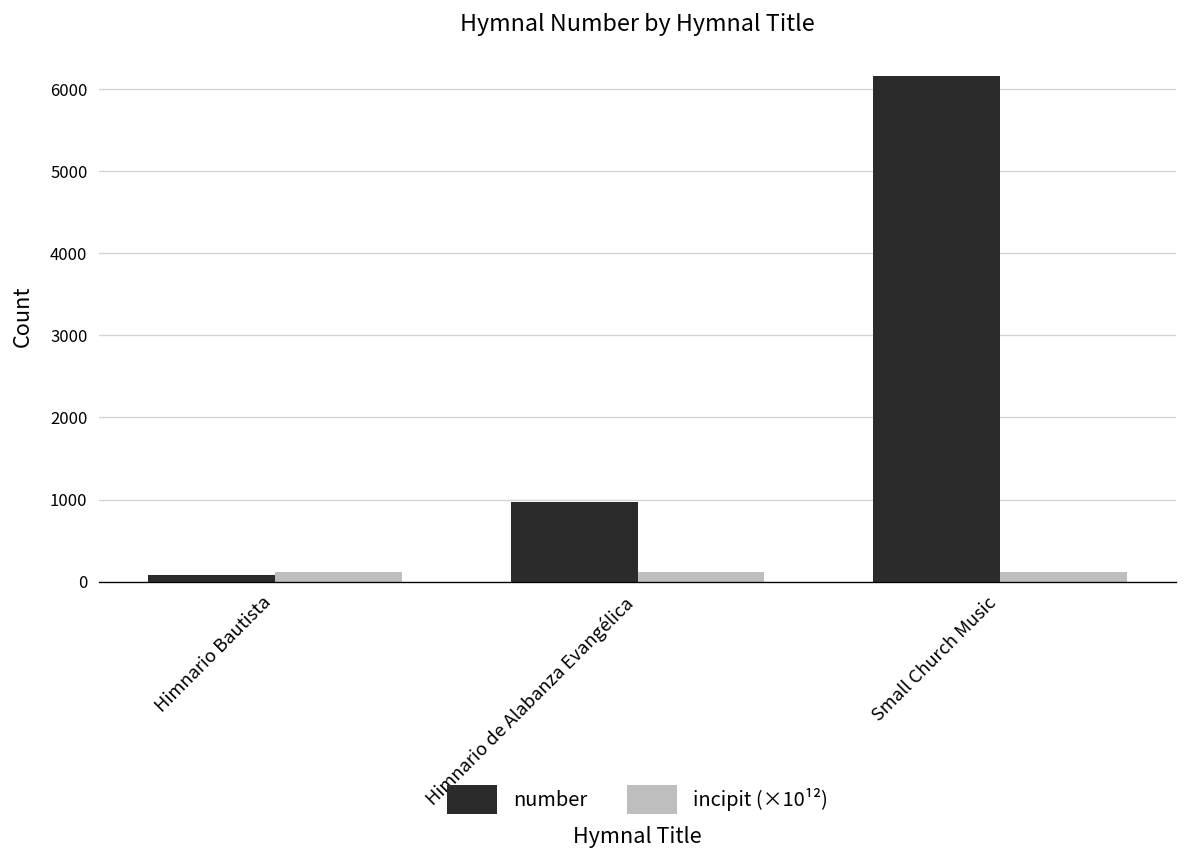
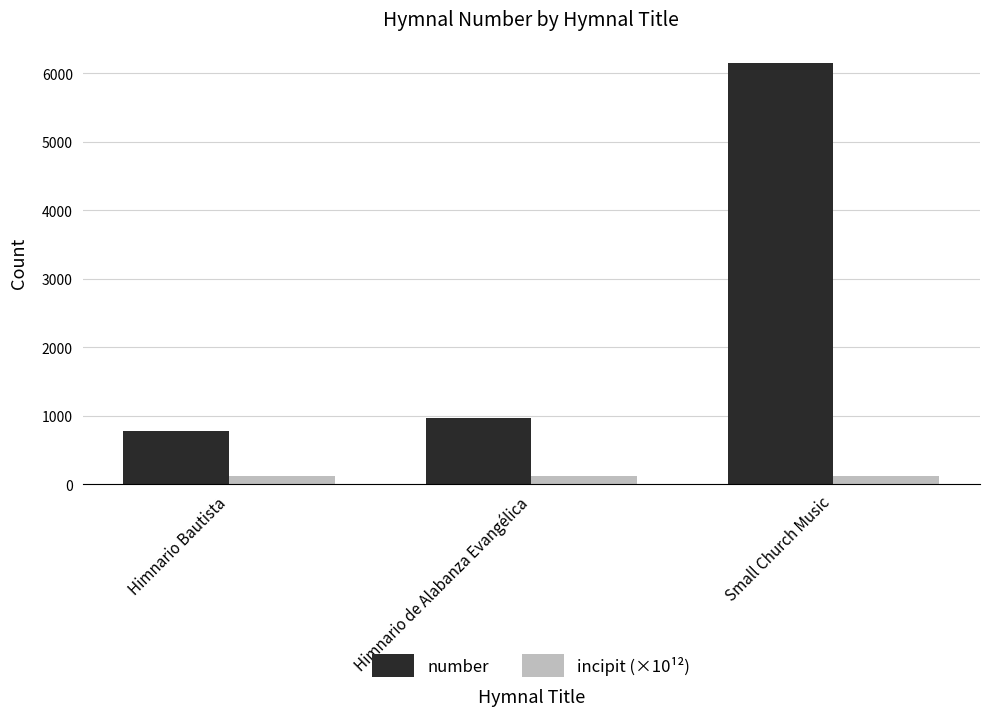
number, Himnario Bautista: 100 -> 800
